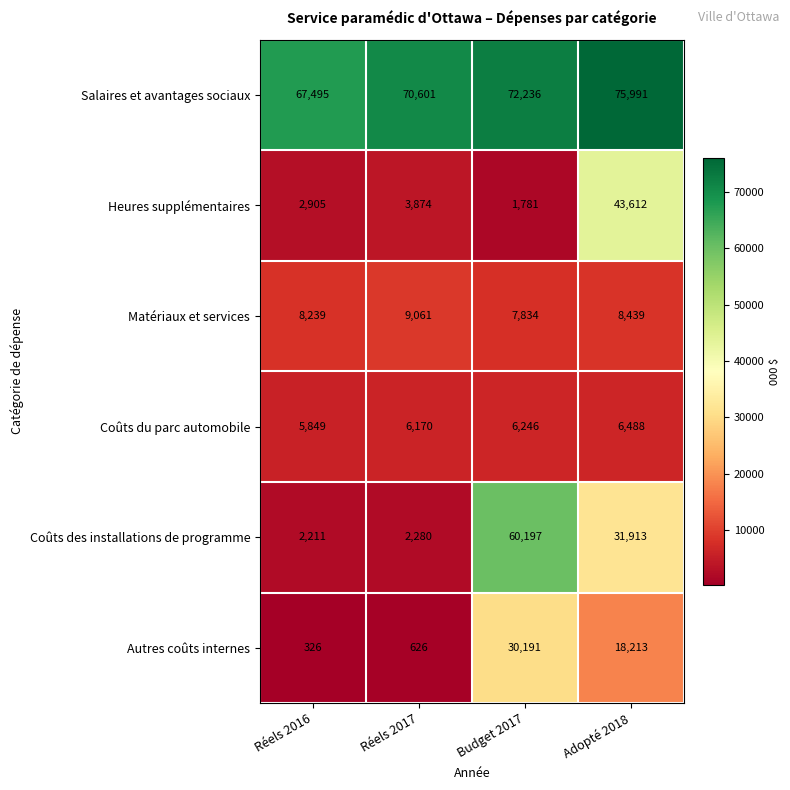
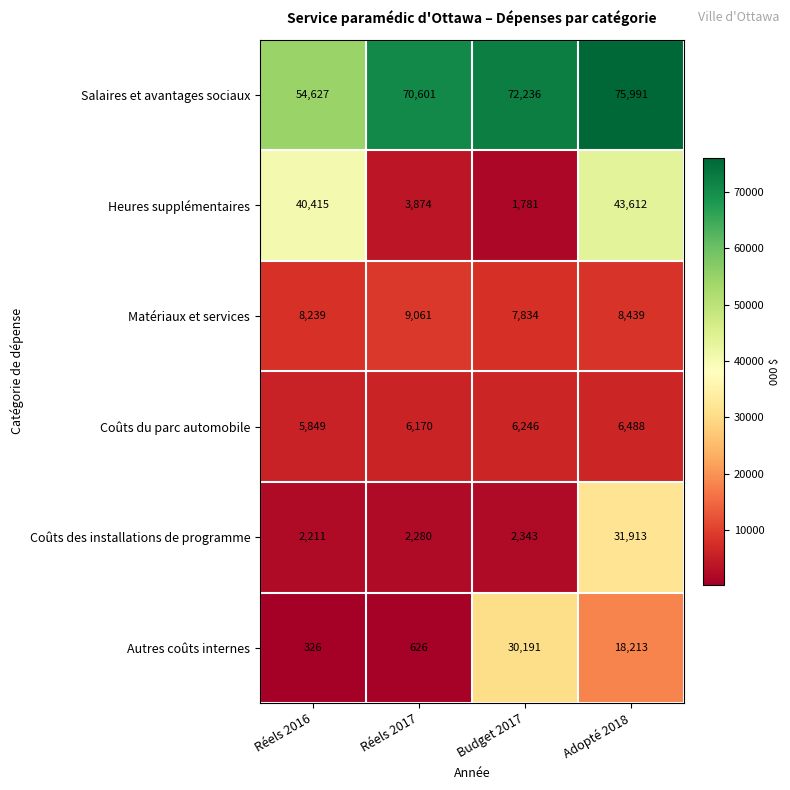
Salaires et avantages sociaux, Réels 2016: 67,495 -> 54,627
Heures supplémentaires, Réels 2016: 2,905 -> 40,415
Coûts des installations de programme, Budget 2017: 60,197 -> 2,343
